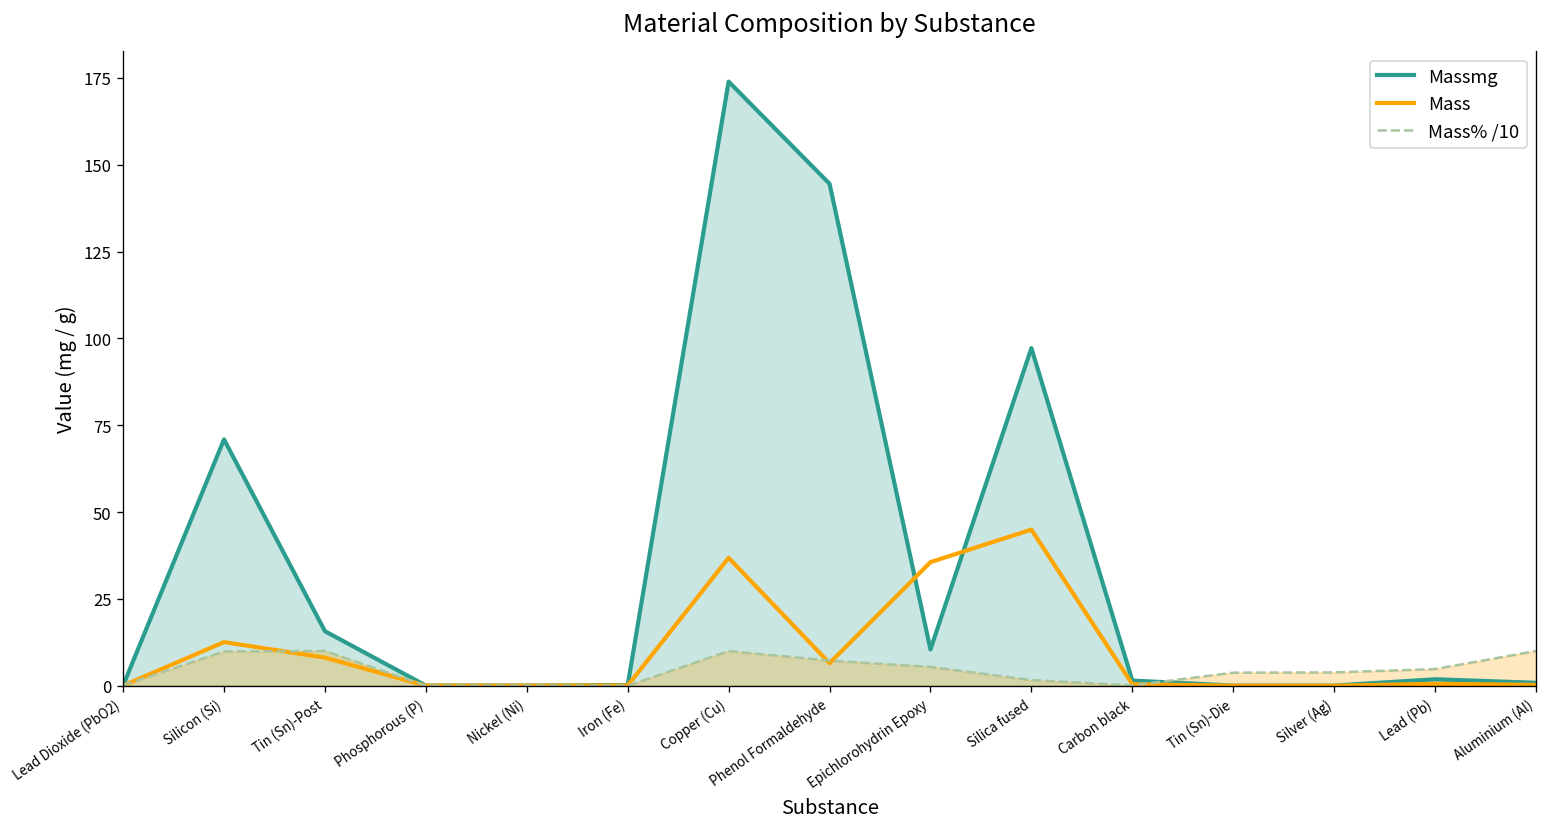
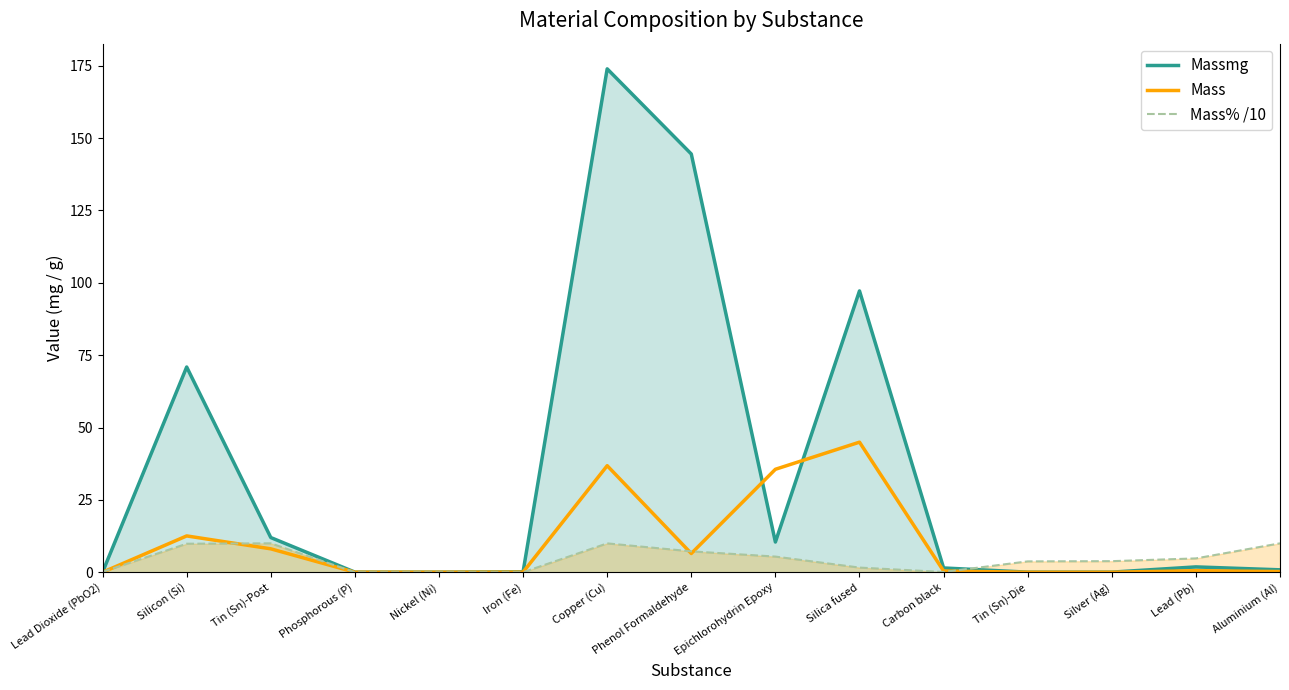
Massmg, Tin (Sn)-Post: 16 -> 12
